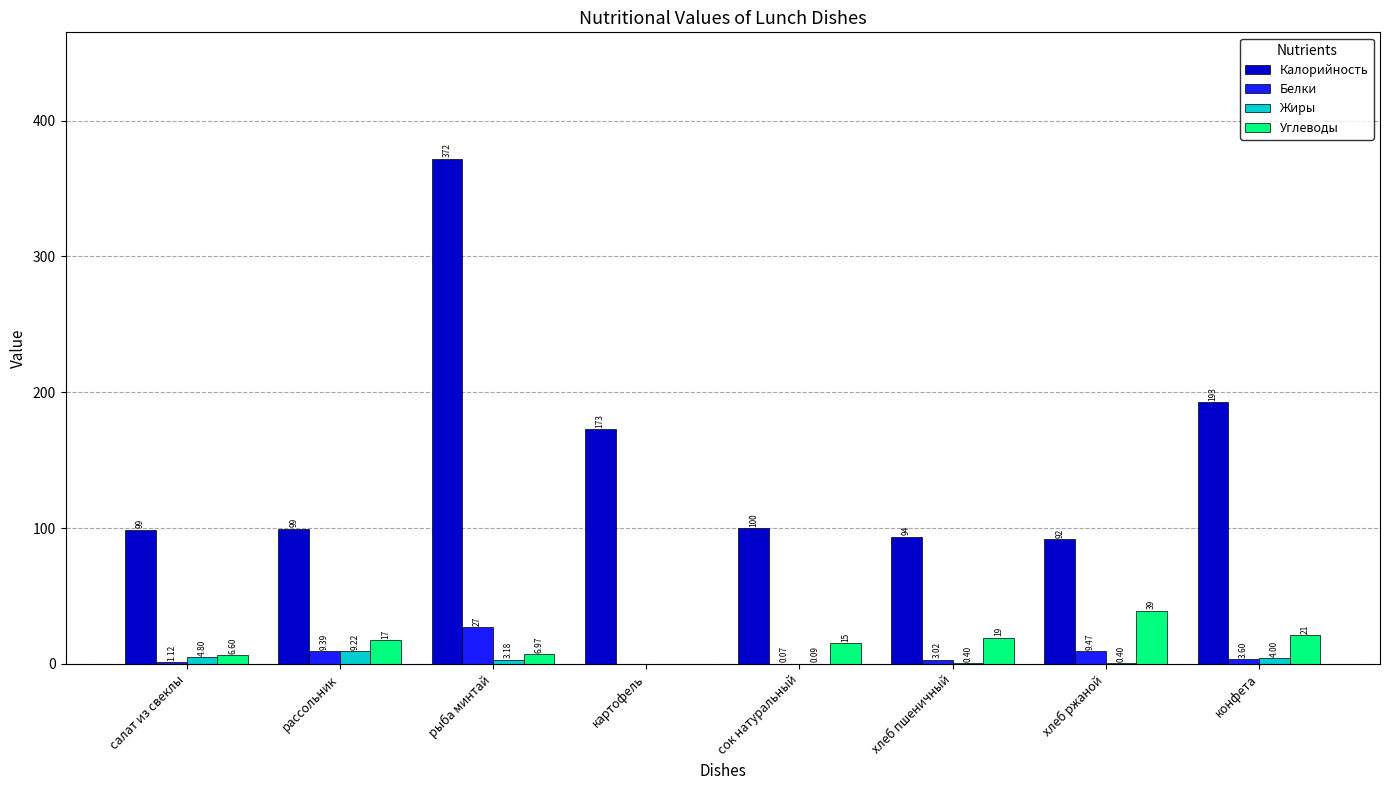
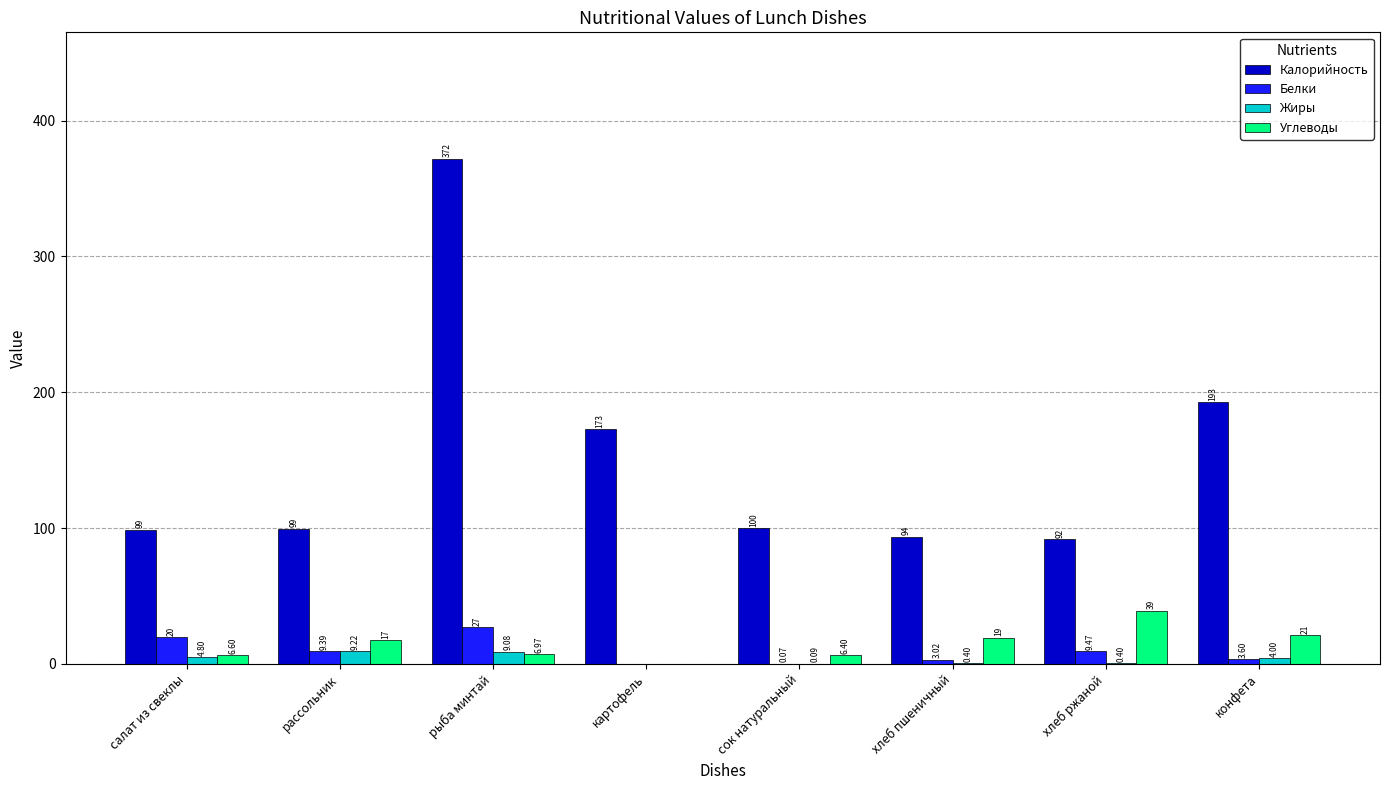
Белки, салат из свеклы: 1.12 -> 20
Жиры, рыба минтай: 3.18 -> 9.08
Углеводы, сок натуральный: 15 -> 6.40
